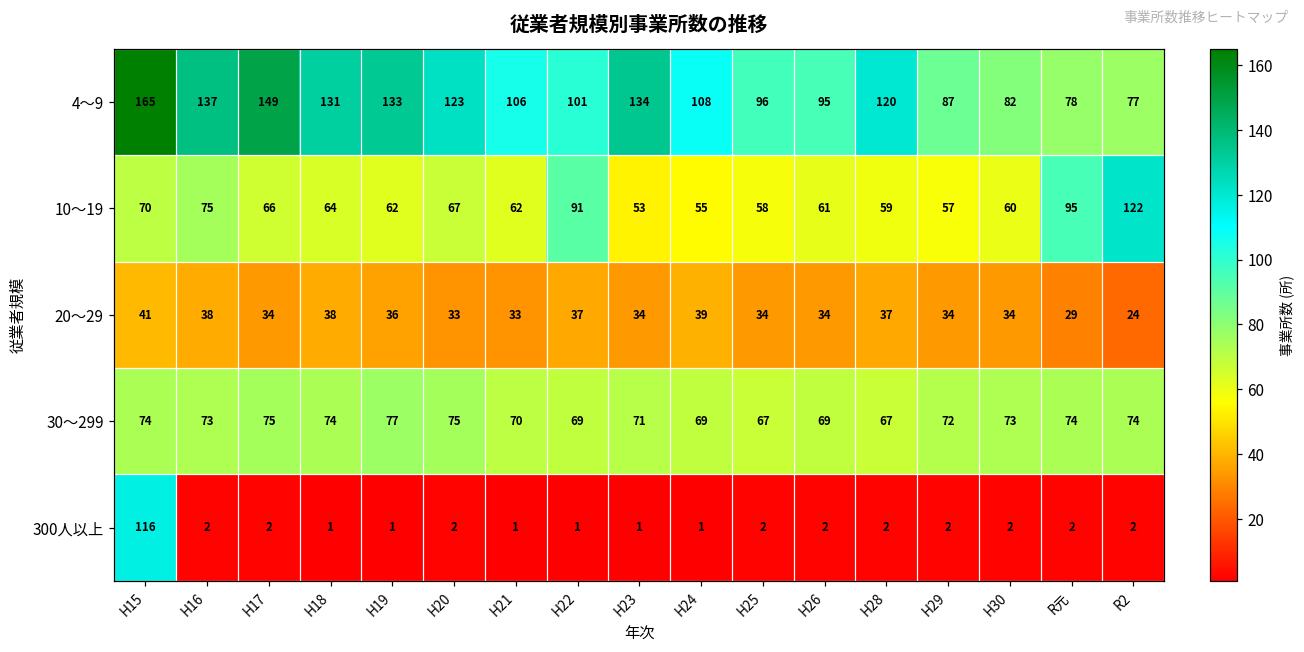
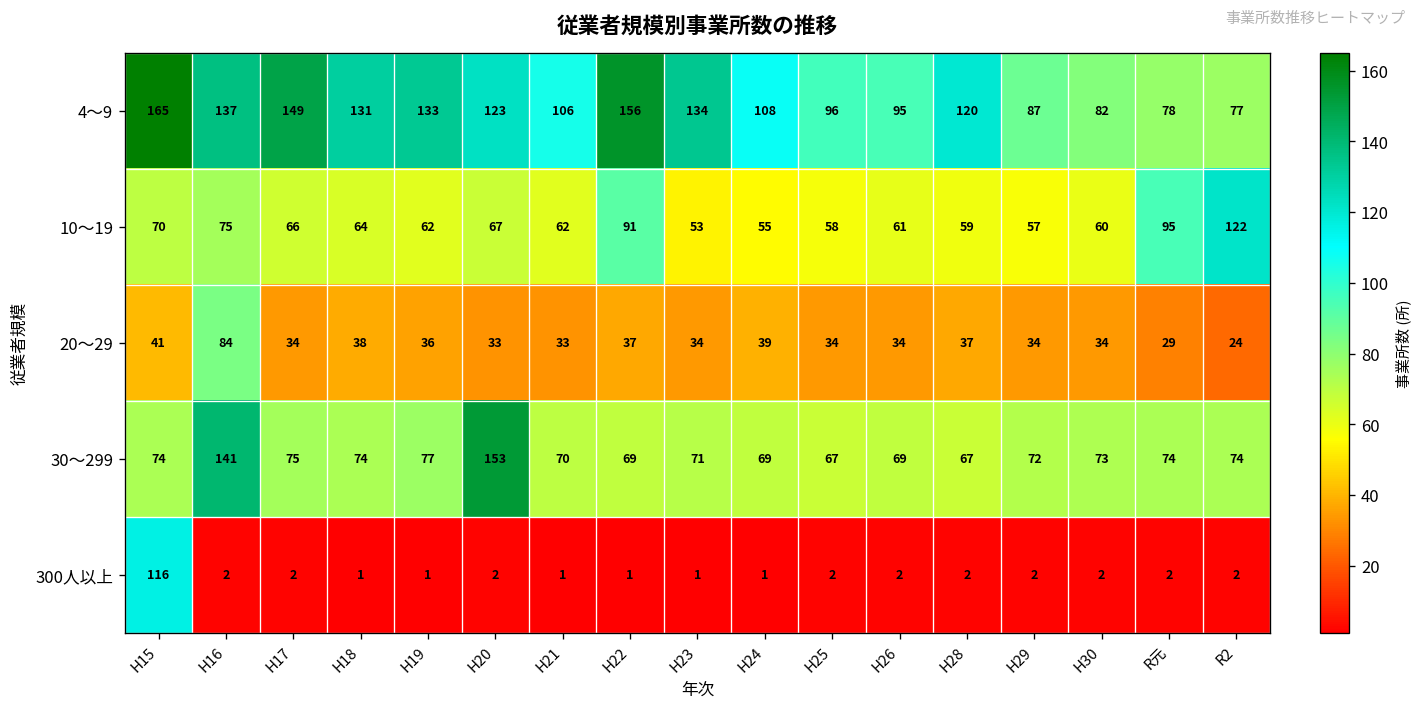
4～9, H22: 101 -> 156
20～29, H16: 38 -> 84
30～299, H16: 73 -> 141
30～299, H20: 75 -> 153
